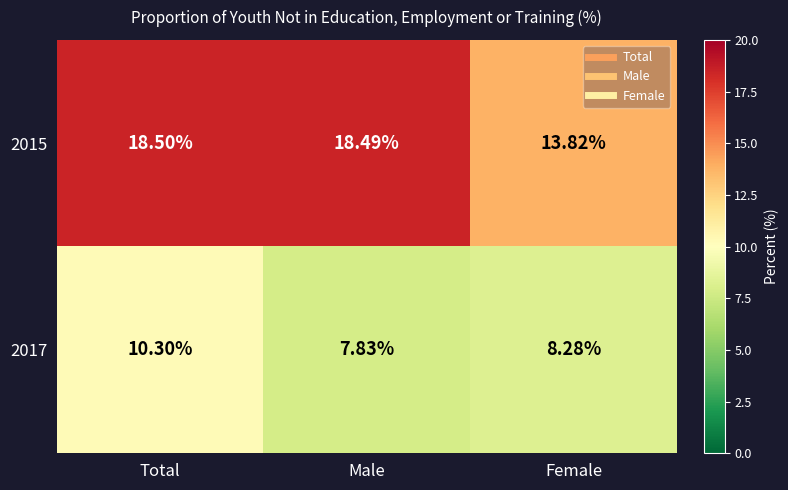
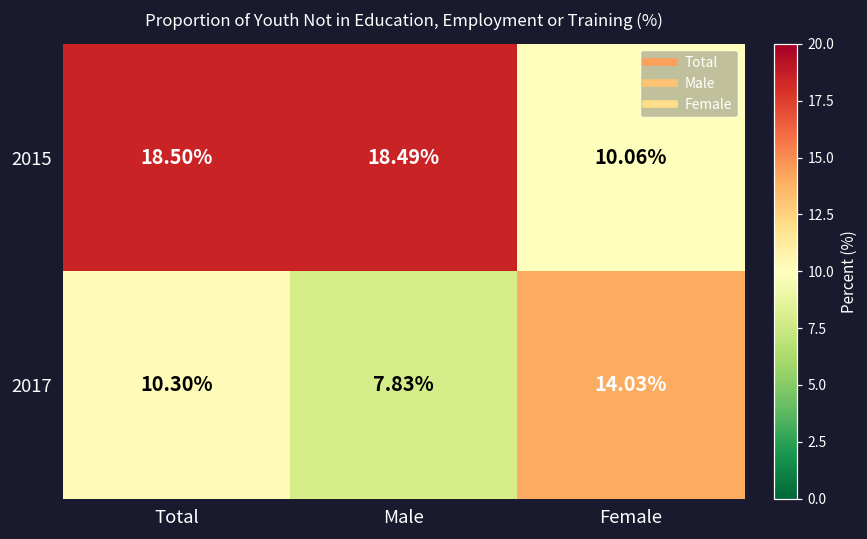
2015, Female: 13.82% -> 10.06%
2017, Female: 8.28% -> 14.03%
